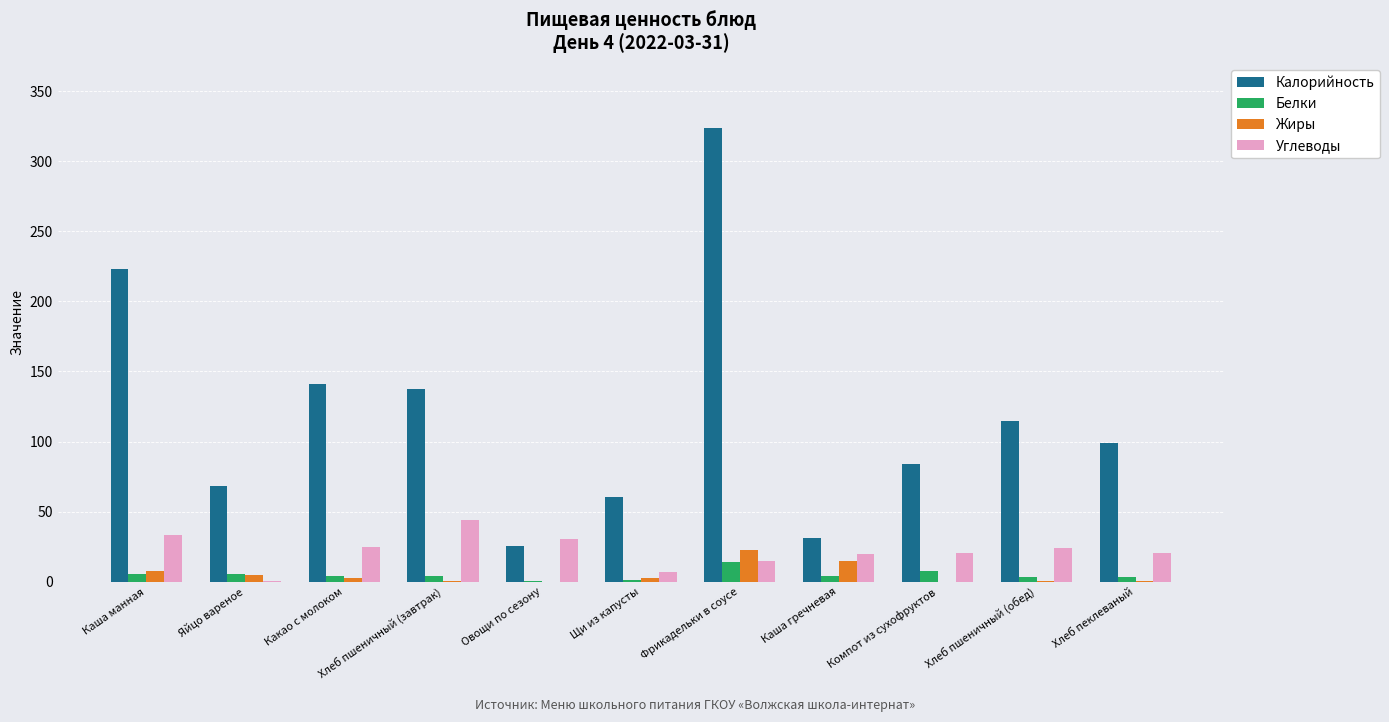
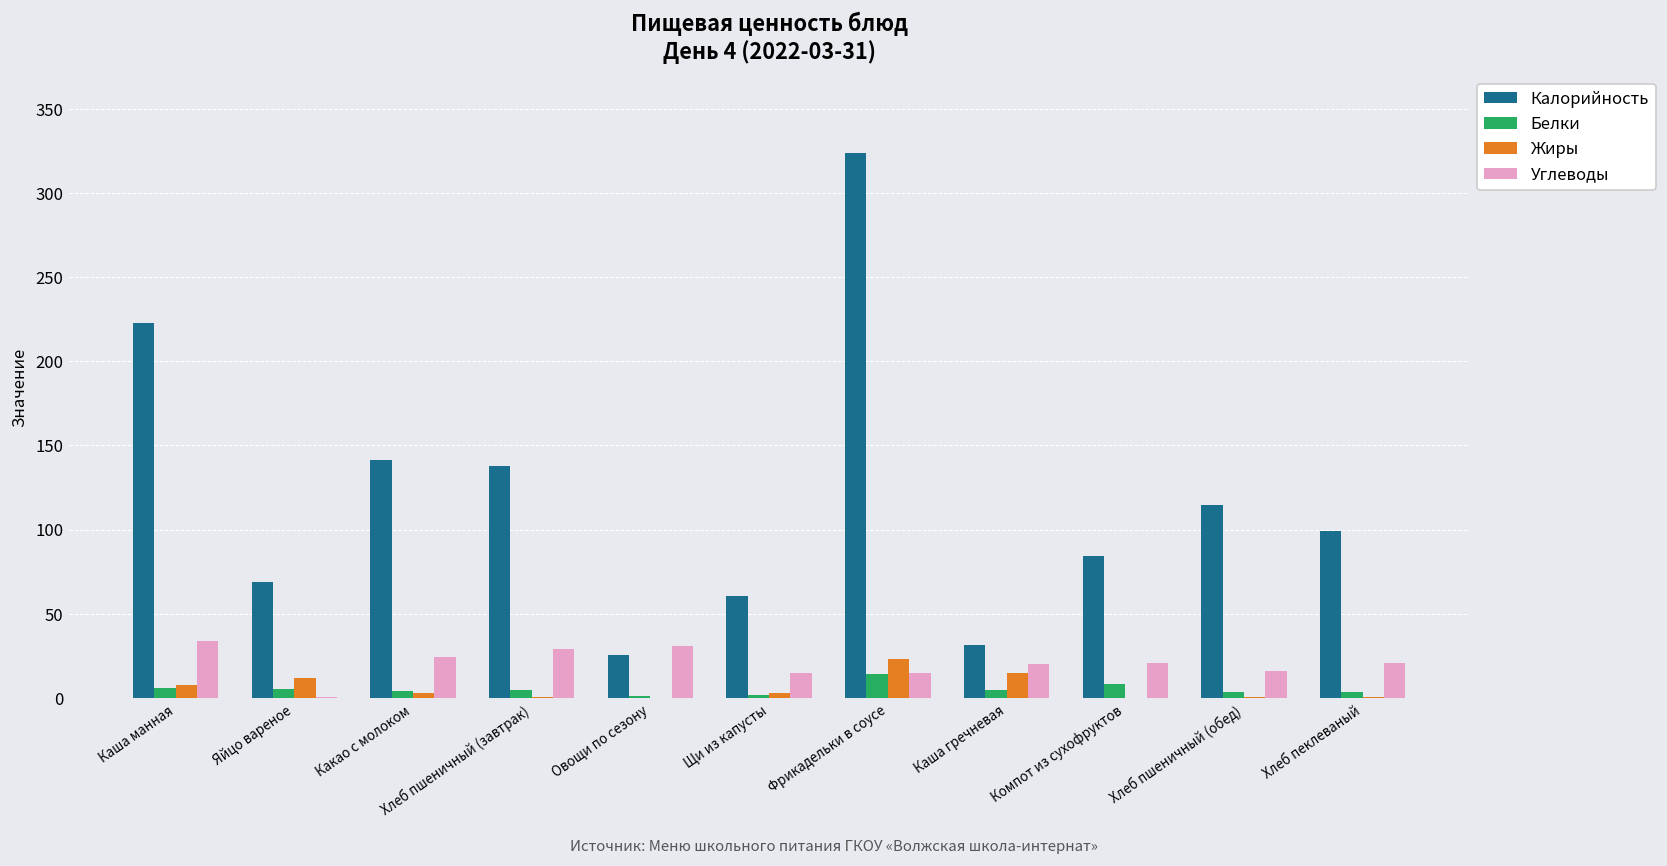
Жиры, Яйцо вареное: 5 -> 12
Углеводы, Хлеб пшеничный (завтрак): 44 -> 29
Углеводы, Щи из капусты: 7 -> 15
Углеводы, Хлеб пшеничный (обед): 24 -> 16
